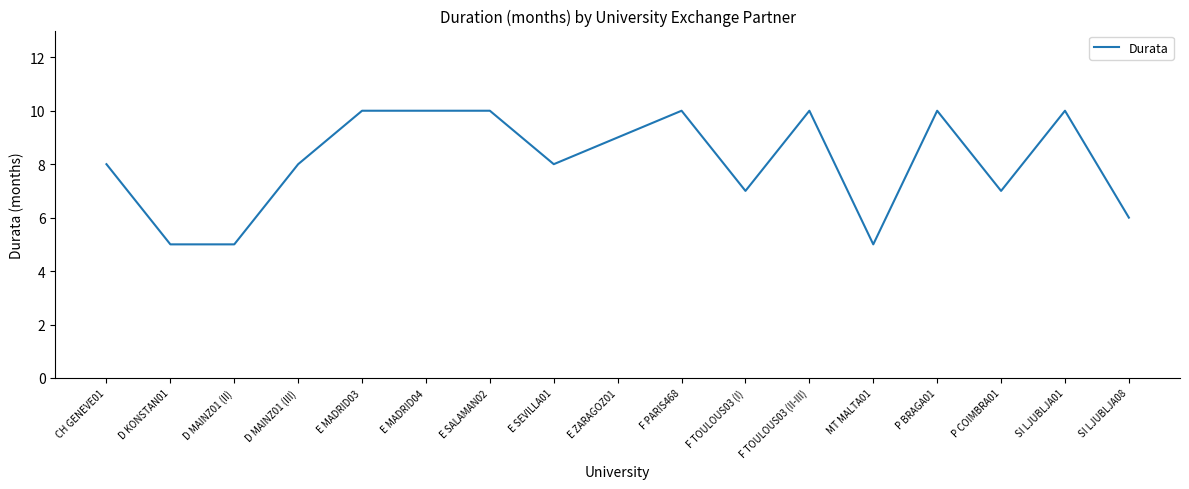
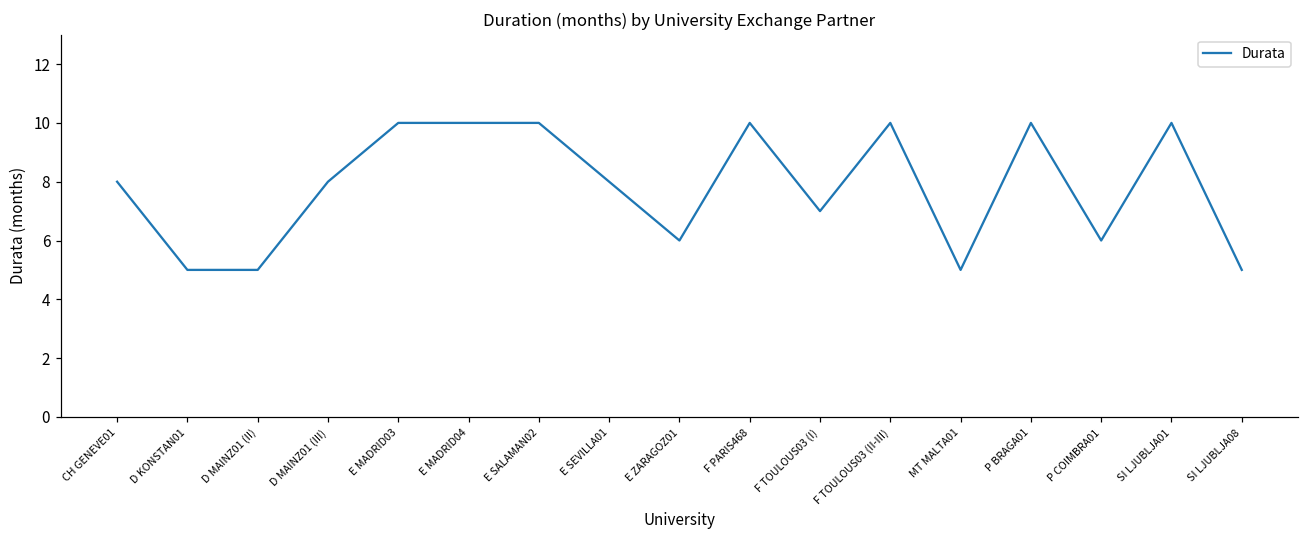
E ZARAGOZ01: 9 -> 6
P COIMBRA01: 7 -> 6
SI LJUBLJA08: 6 -> 5
